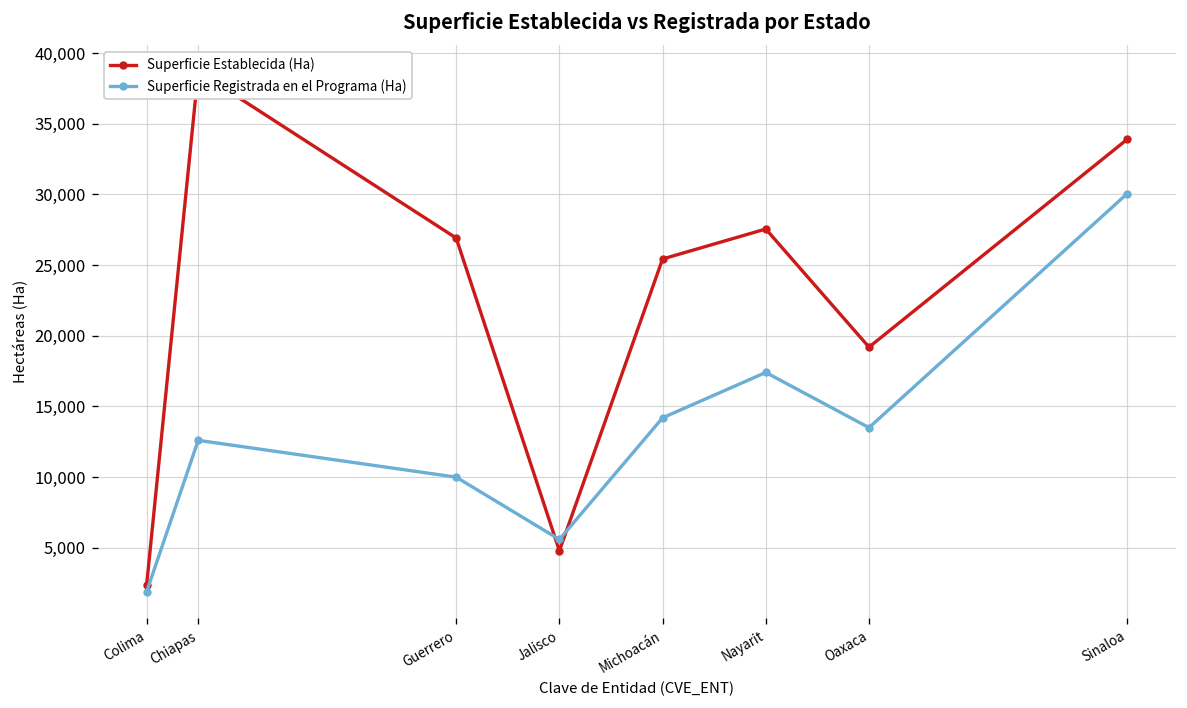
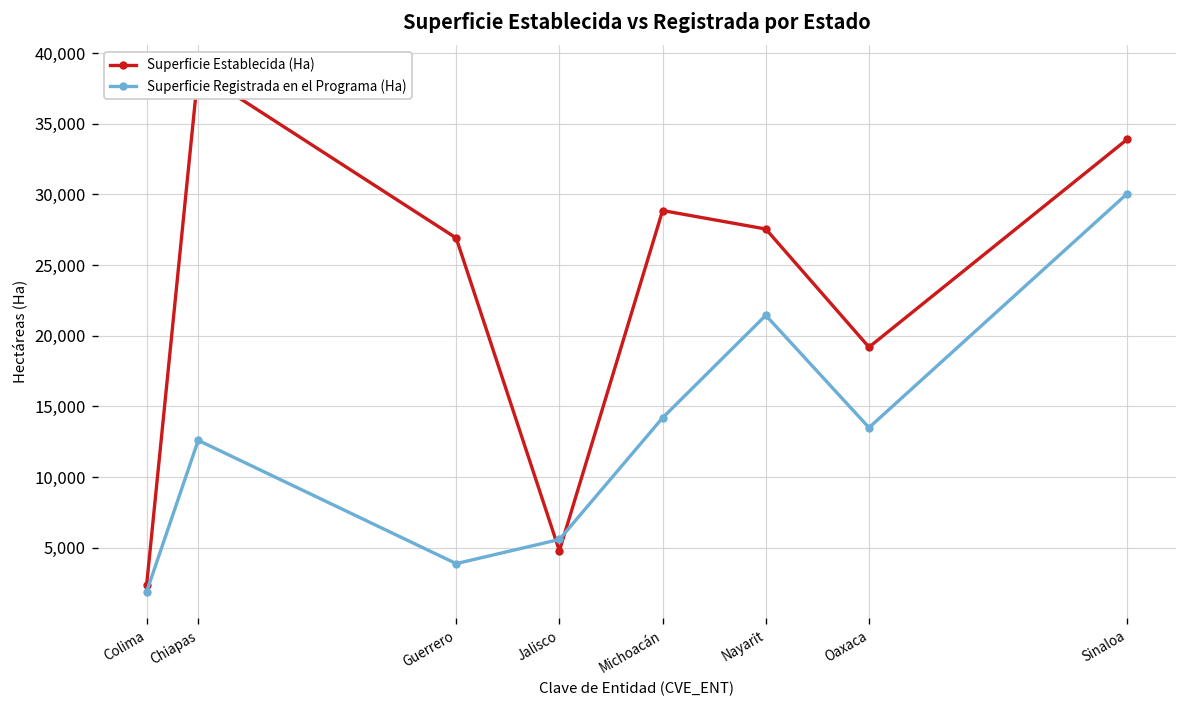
Superficie Registrada en el Programa (Ha), Guerrero: 10,000 -> 3,900
Superficie Establecida (Ha), Michoacán: 25,400 -> 28,900
Superficie Registrada en el Programa (Ha), Nayarit: 17,400 -> 21,400
